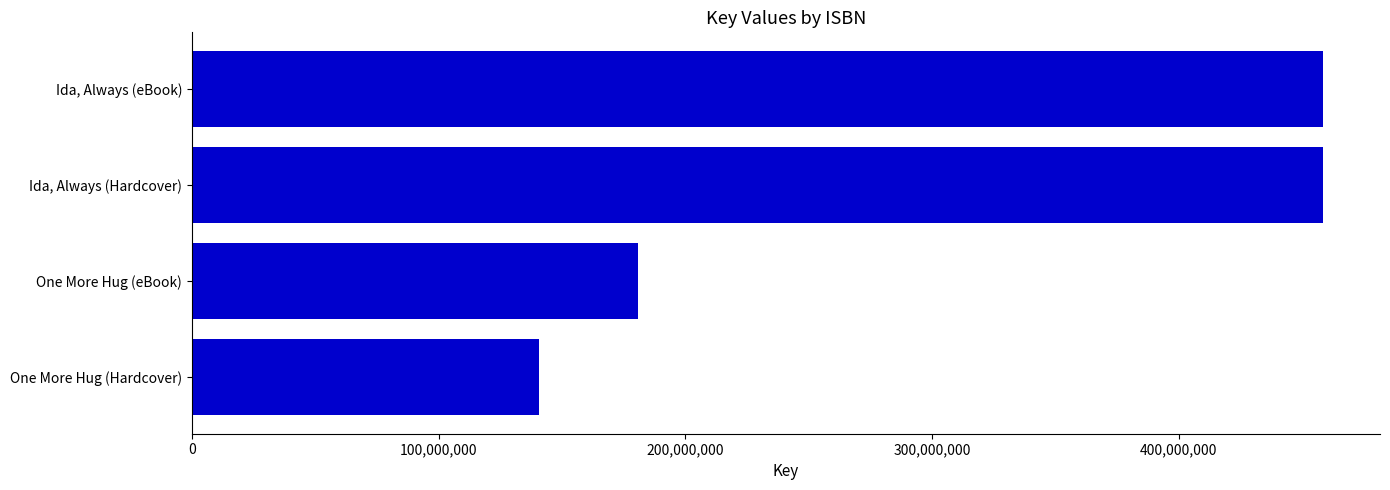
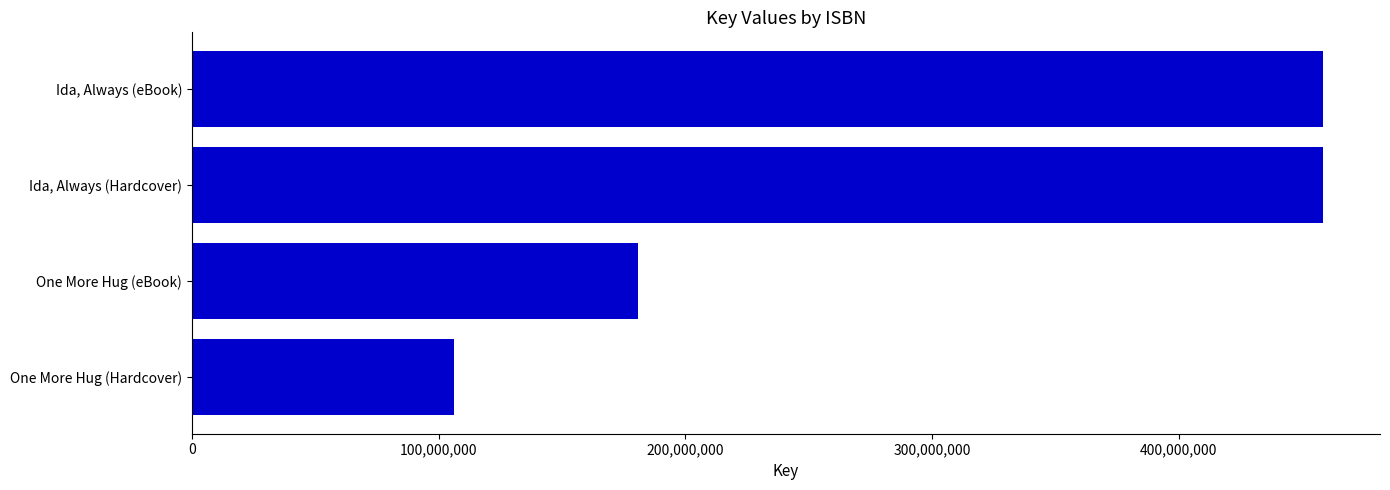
One More Hug (Hardcover): 141,000,000 -> 106,000,000
